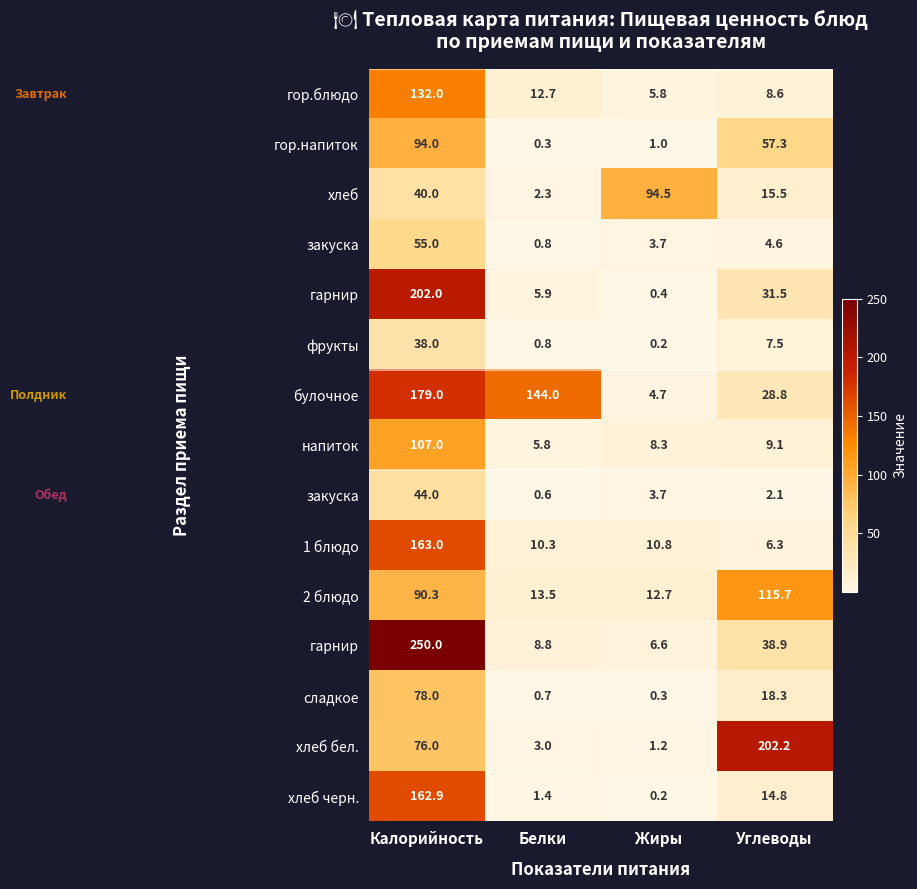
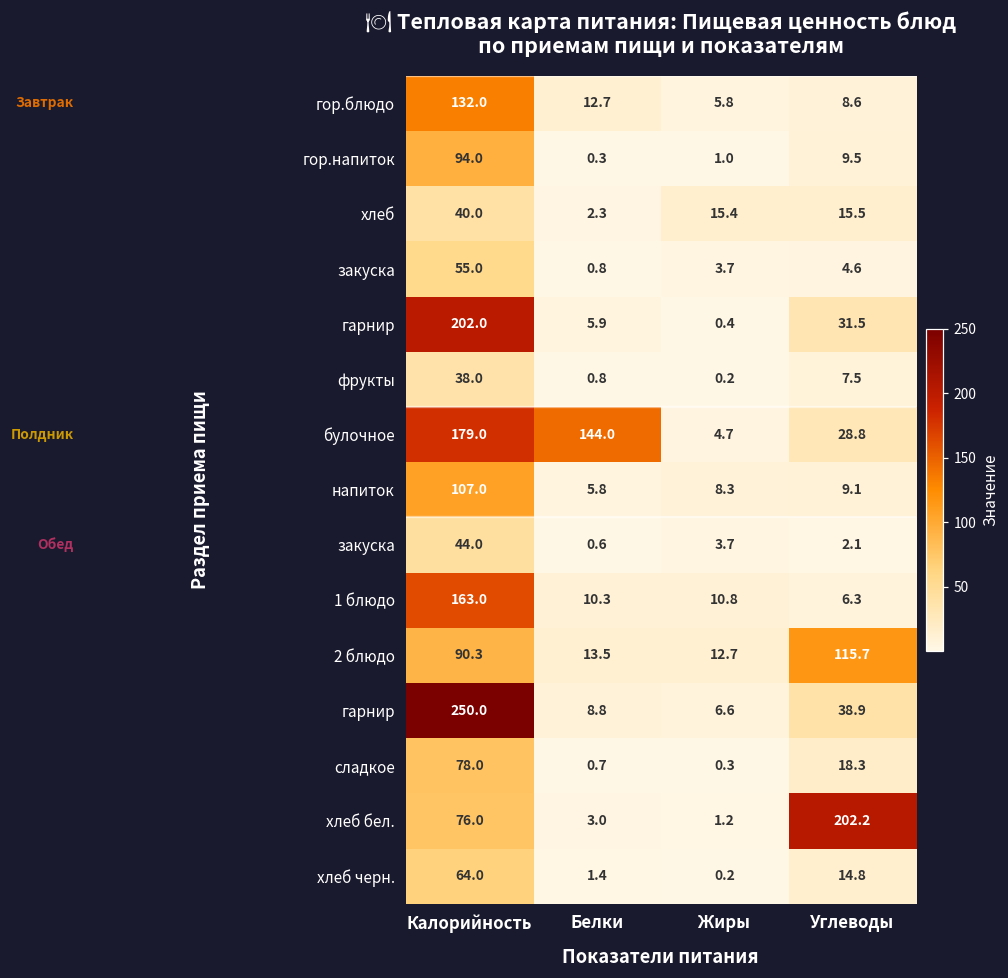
гор.напиток, Углеводы: 57.3 -> 9.5
хлеб, Жиры: 94.5 -> 15.4
хлеб черн., Калорийность: 162.9 -> 64.0
